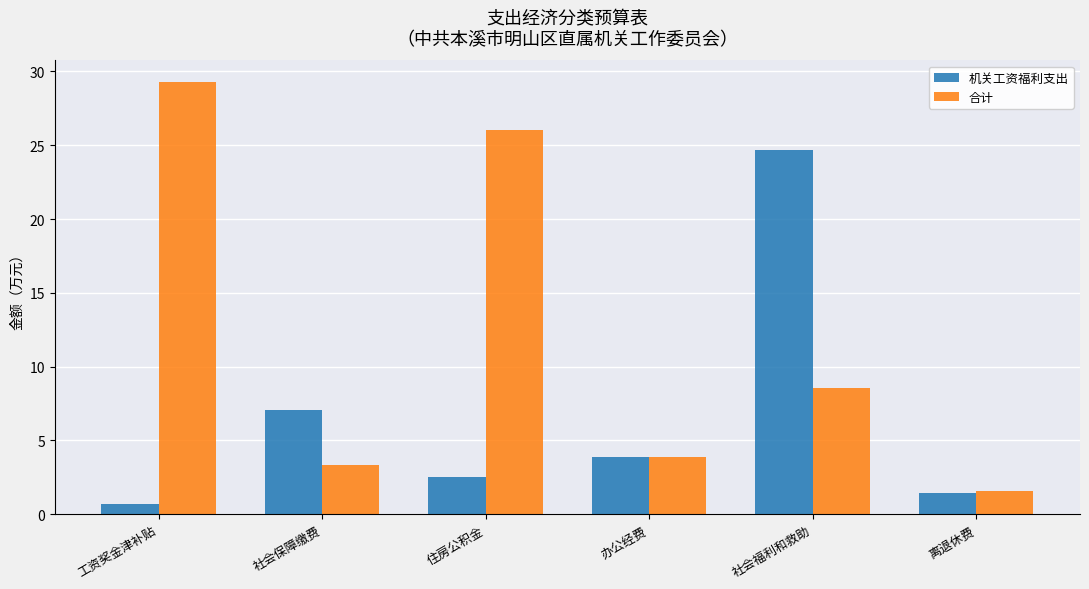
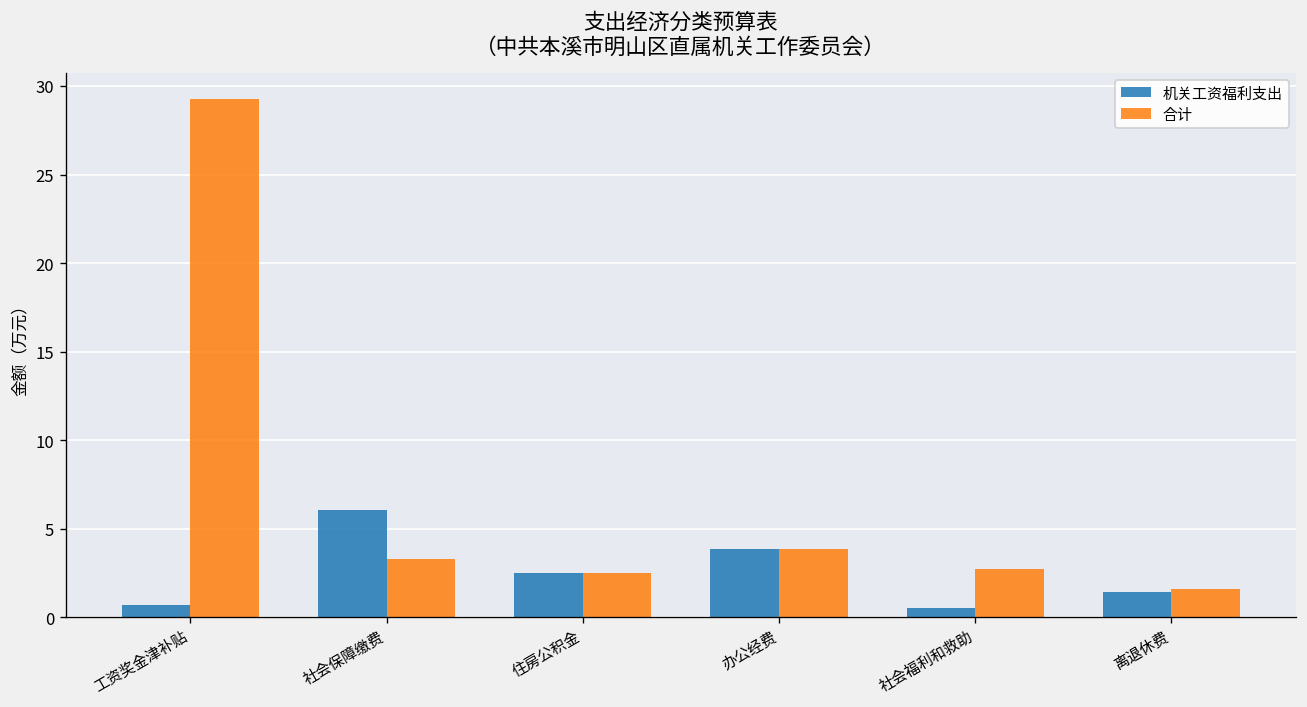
机关工资福利支出, 社会保障缴费: 7.1 -> 6.1
合计, 住房公积金: 26.1 -> 2.5
机关工资福利支出, 社会福利和救助: 24.7 -> 0.5
合计, 社会福利和救助: 8.6 -> 2.7
